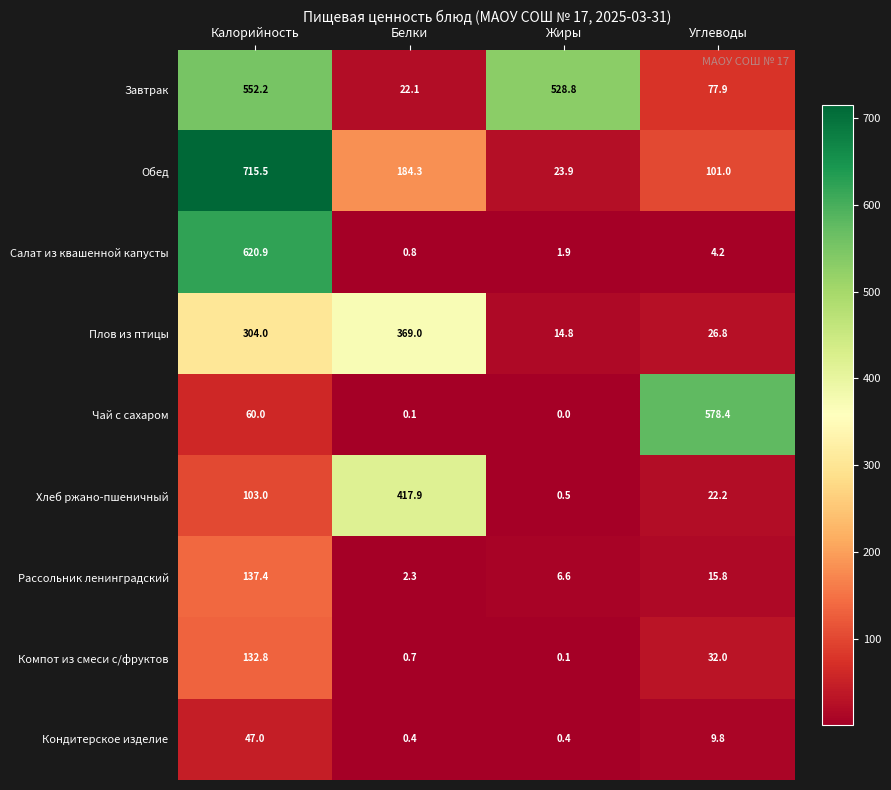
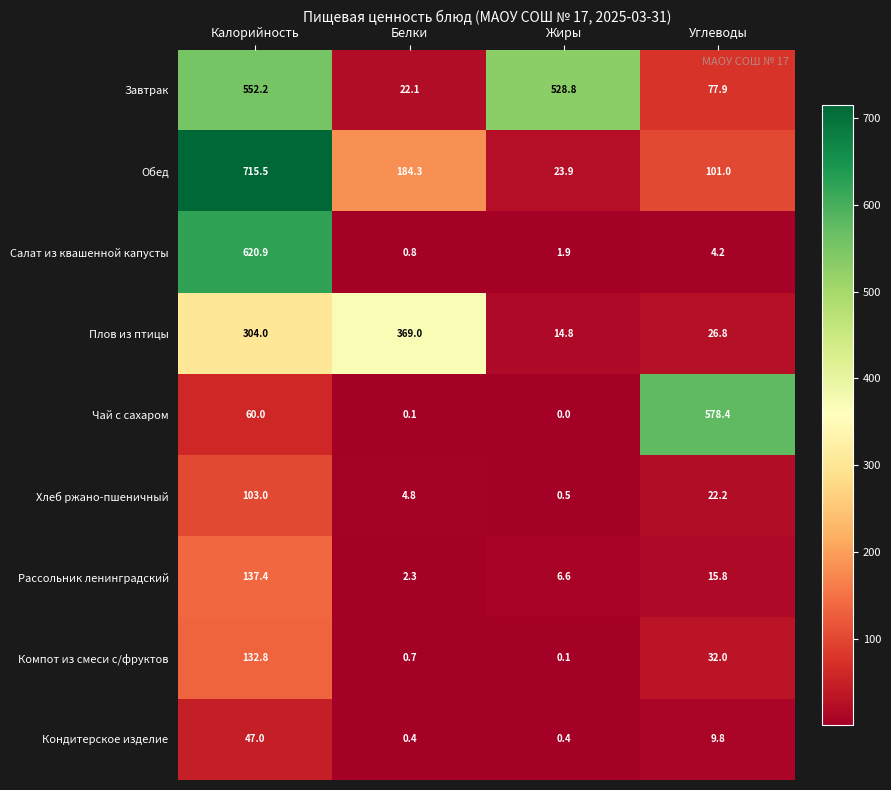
Хлеб ржано-пшеничный, Белки: 417.9 -> 4.8
